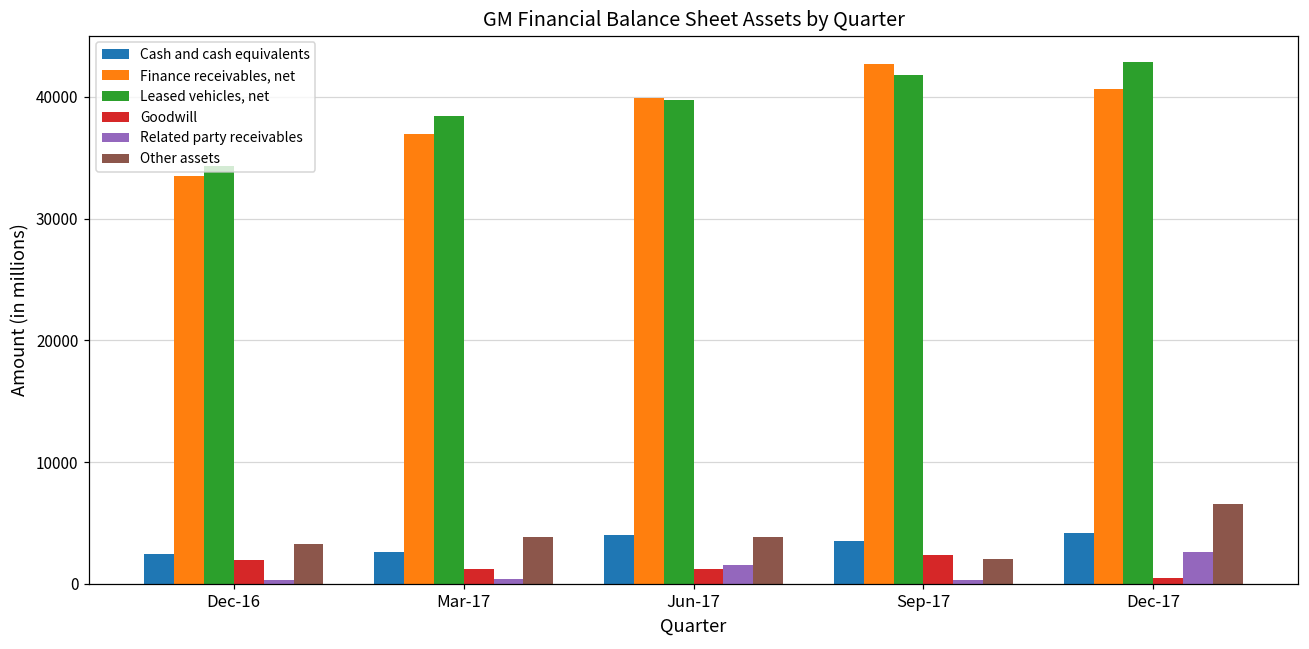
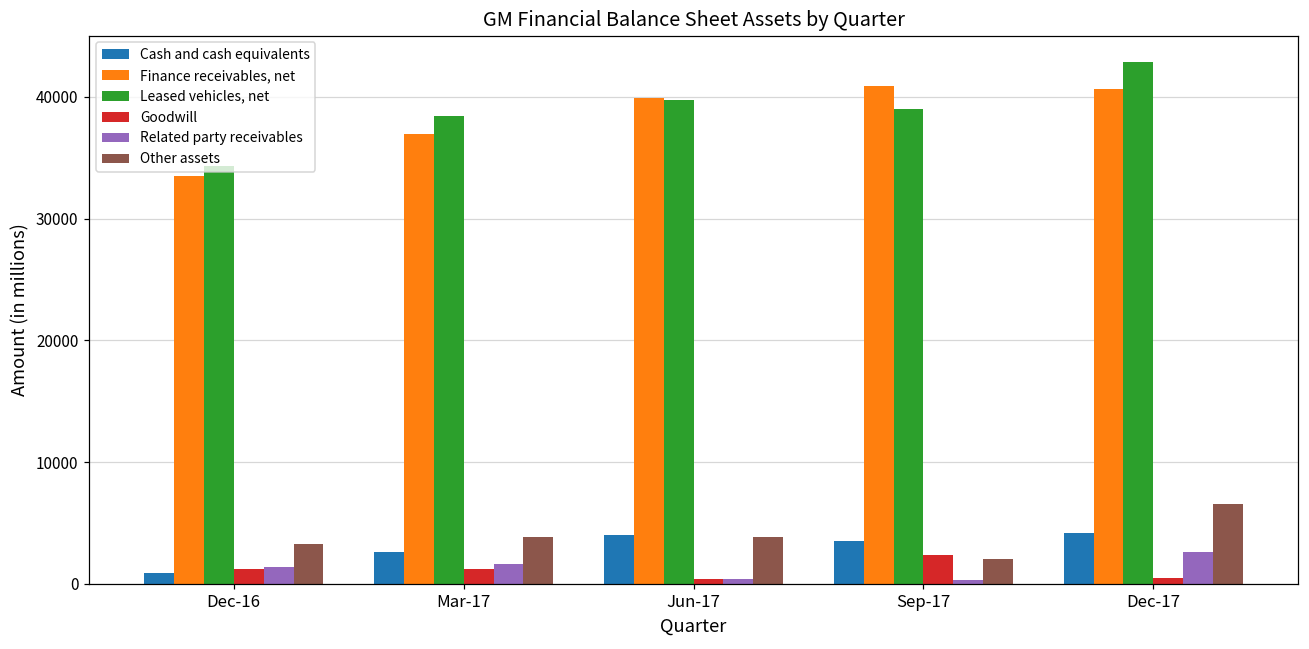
Cash and cash equivalents, Dec-16: 2400 -> 900
Goodwill, Dec-16: 1900 -> 1200
Related party receivables, Dec-16: 300 -> 1400
Related party receivables, Mar-17: 400 -> 1600
Goodwill, Jun-17: 1200 -> 400
Related party receivables, Jun-17: 1600 -> 400
Finance receivables, net, Sep-17: 42700 -> 40900
Leased vehicles, net, Sep-17: 41800 -> 39000
